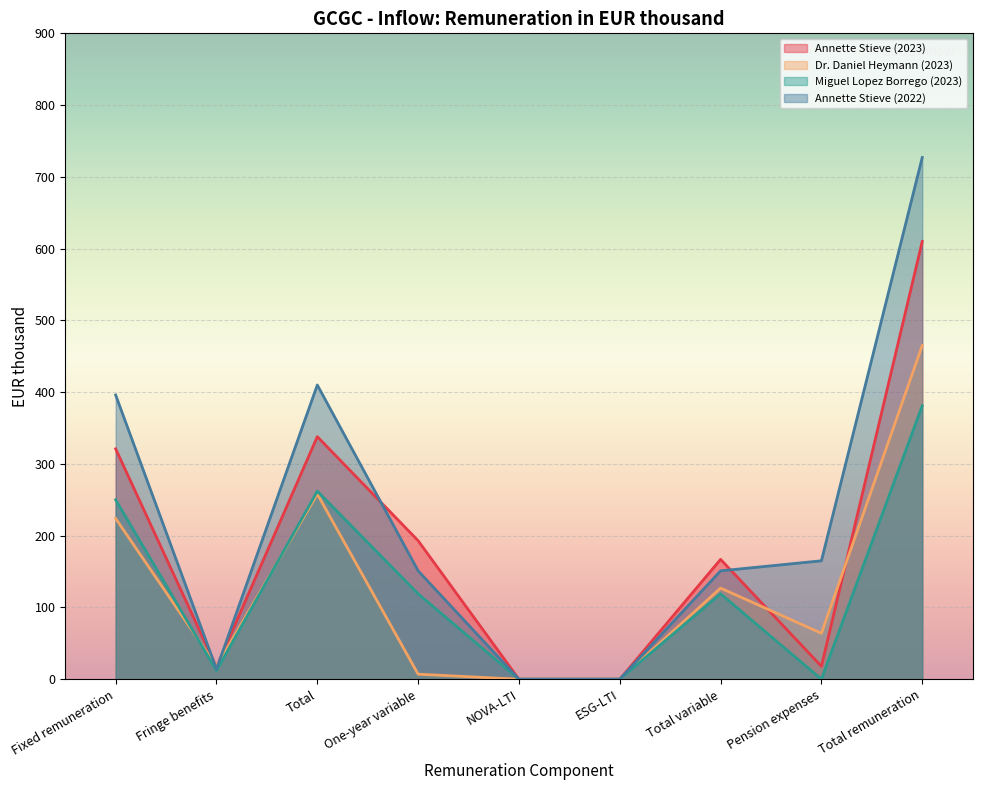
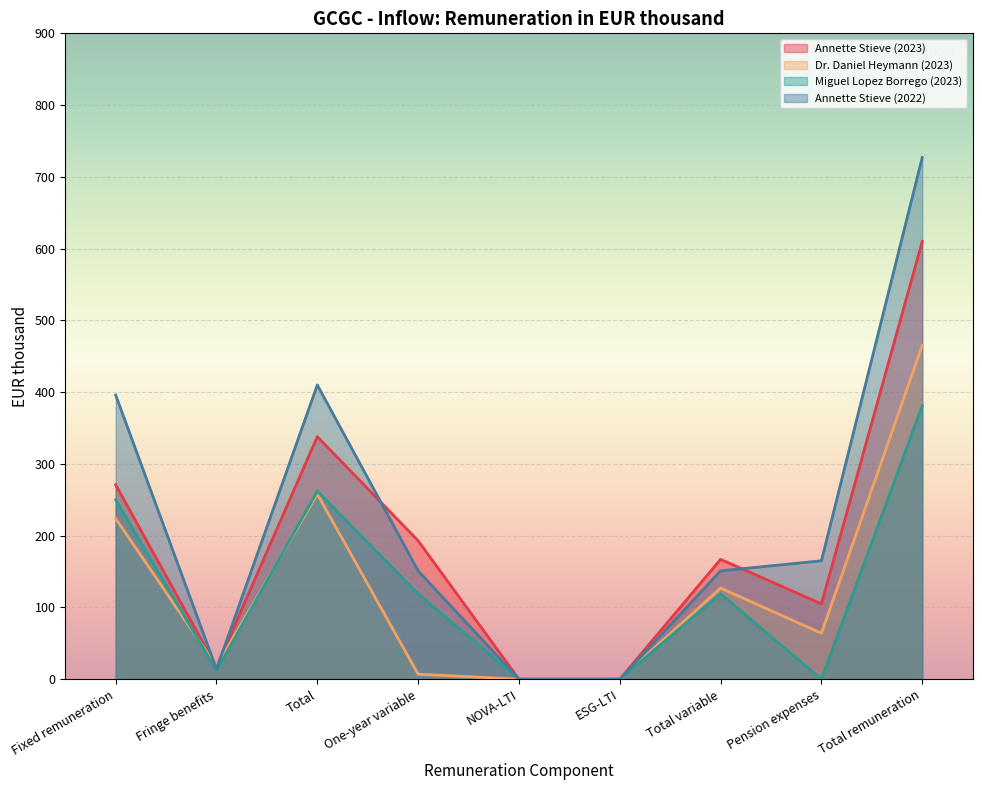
Annette Stieve (2023), Fixed remuneration: 320 -> 270
Annette Stieve (2023), Pension expenses: 20 -> 110
